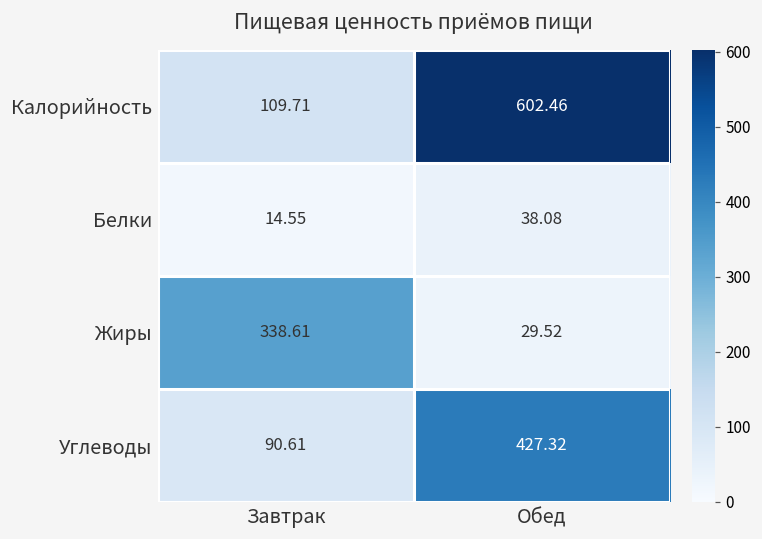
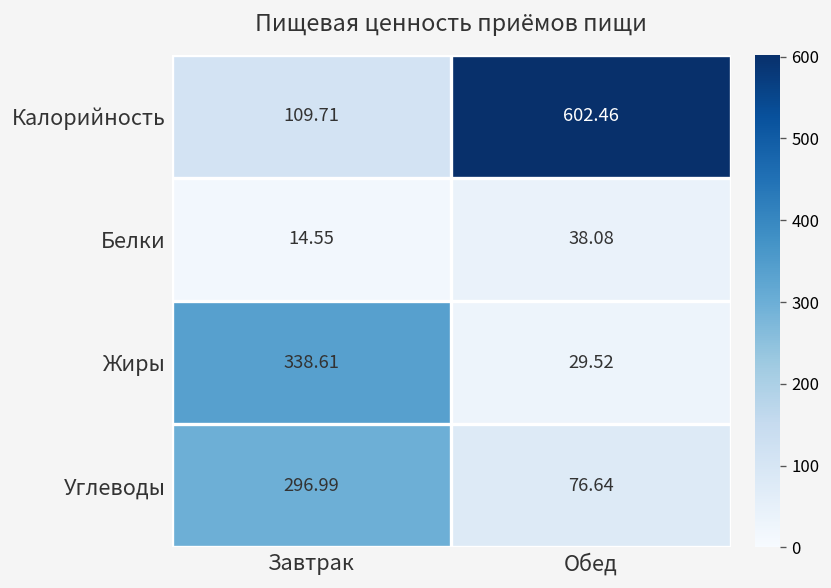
Углеводы, Завтрак: 90.61 -> 296.99
Углеводы, Обед: 427.32 -> 76.64
